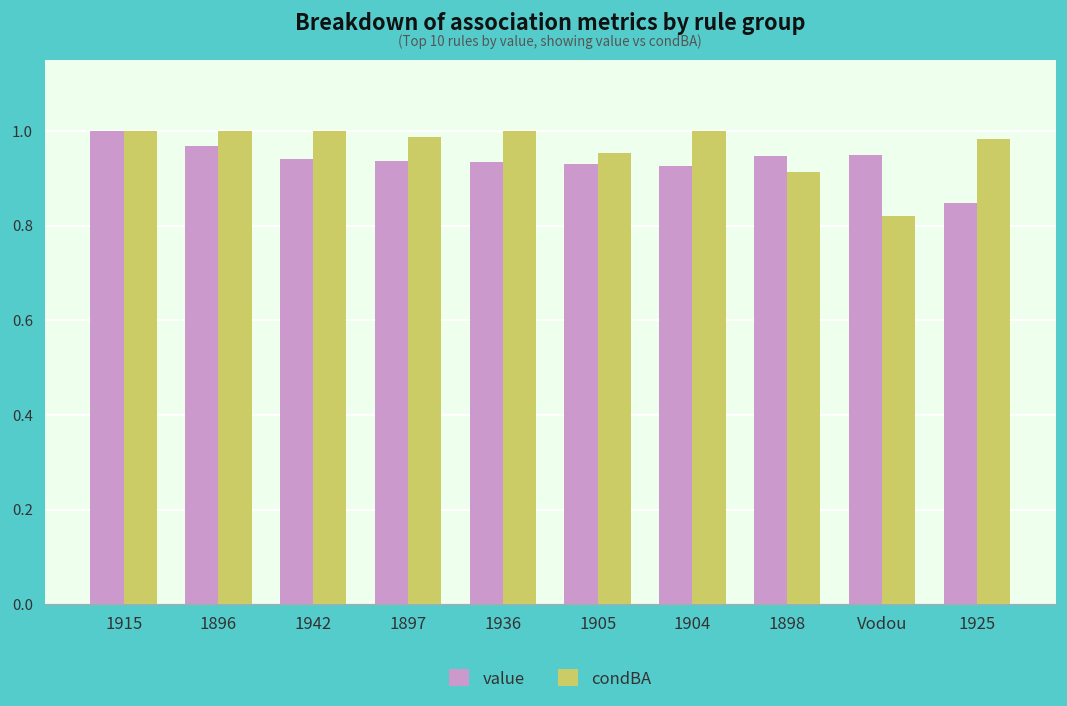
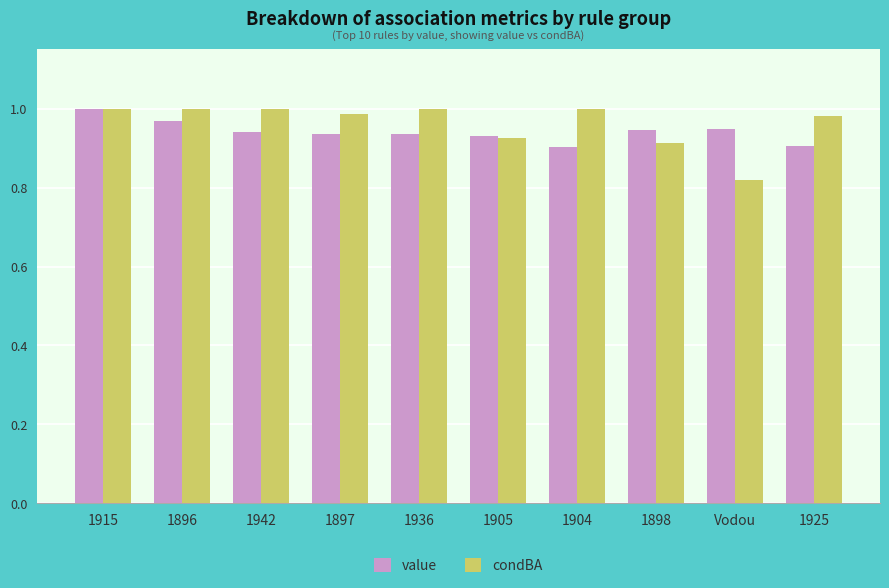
condBA, 1905: 0.95 -> 0.93
value, 1904: 0.93 -> 0.90
value, 1925: 0.85 -> 0.90
